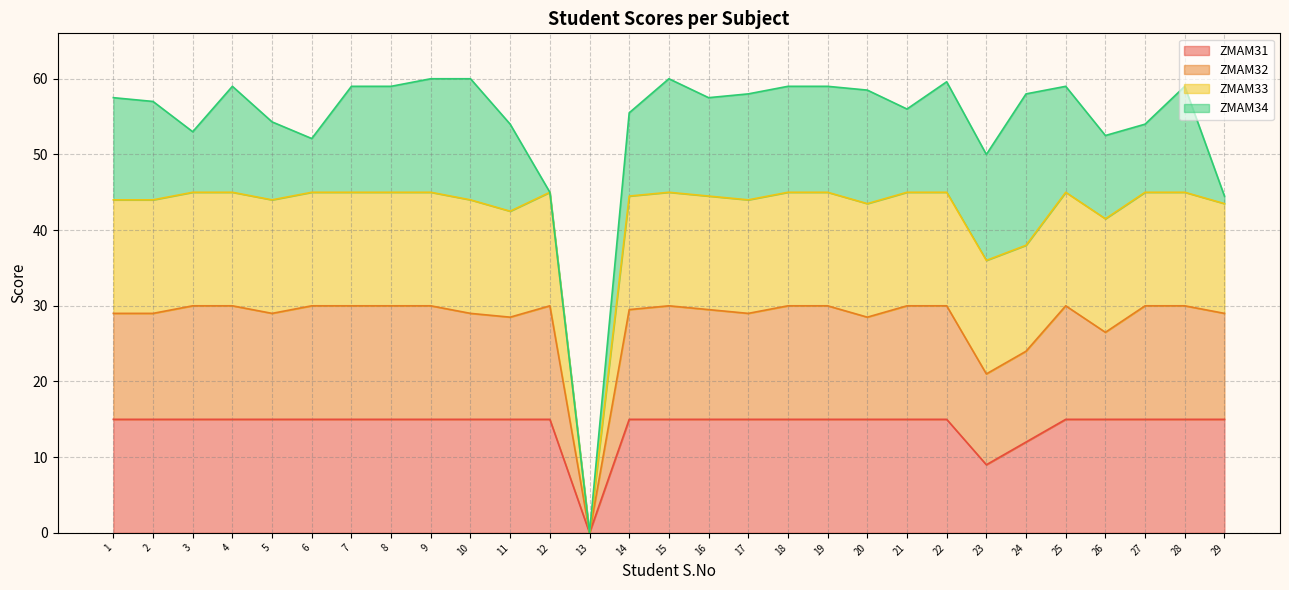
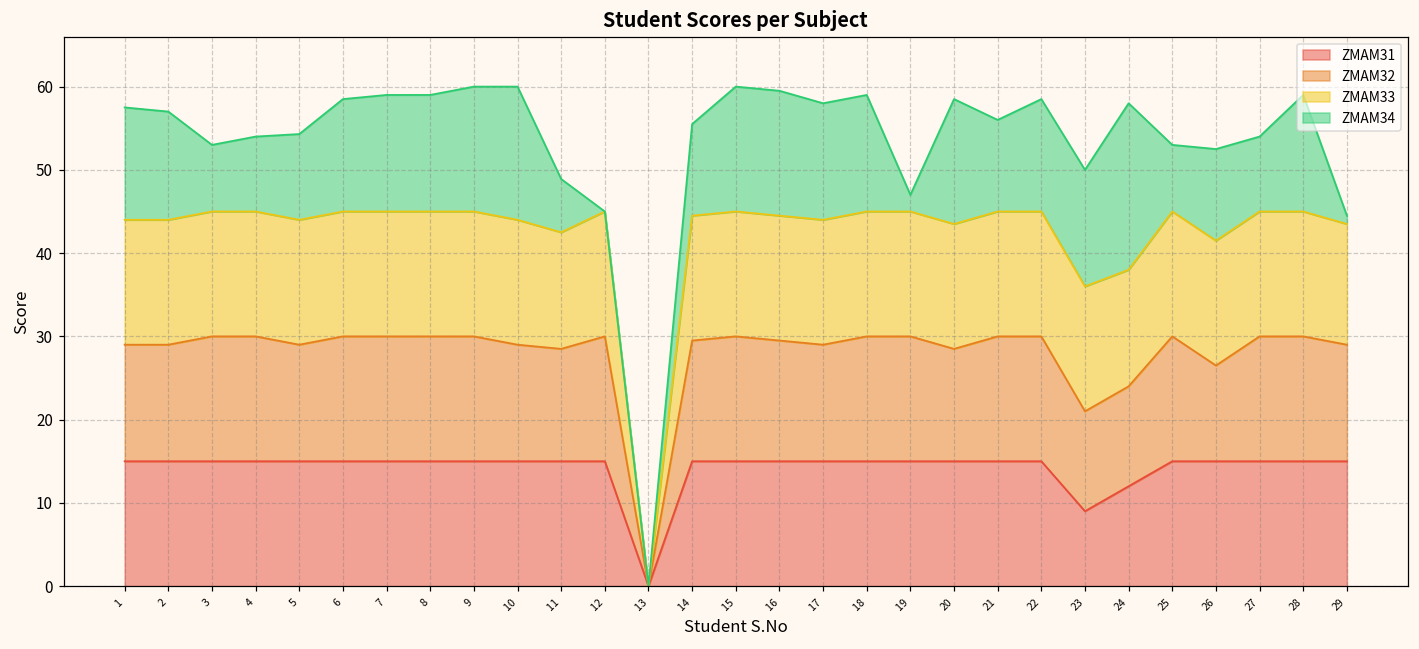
ZMAM34, 4: 14 -> 9
ZMAM34, 6: 7 -> 14
ZMAM34, 11: 12 -> 6
ZMAM34, 16: 13 -> 15
ZMAM34, 19: 14 -> 2
ZMAM34, 22: 15 -> 14
ZMAM34, 25: 14 -> 8
